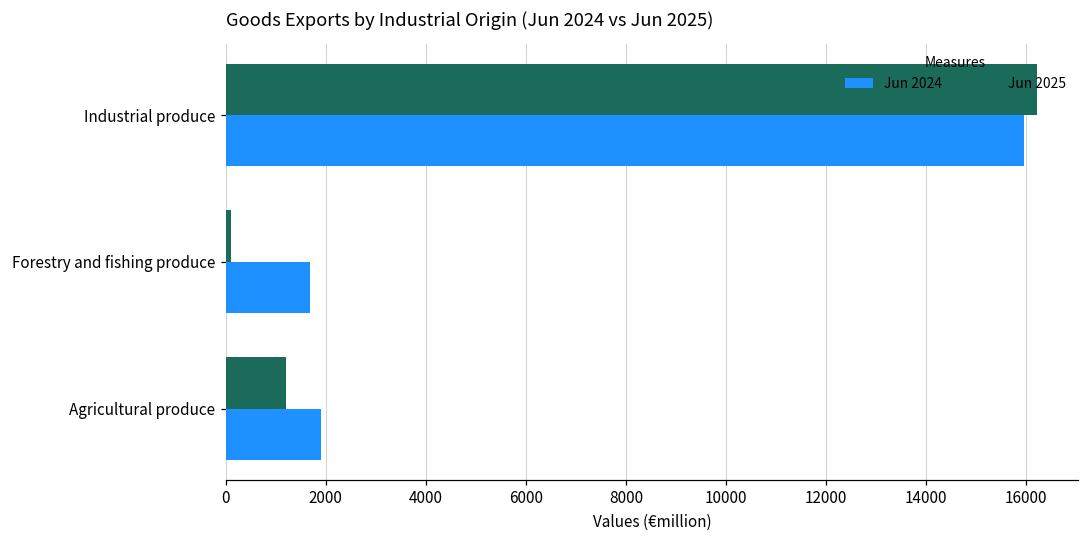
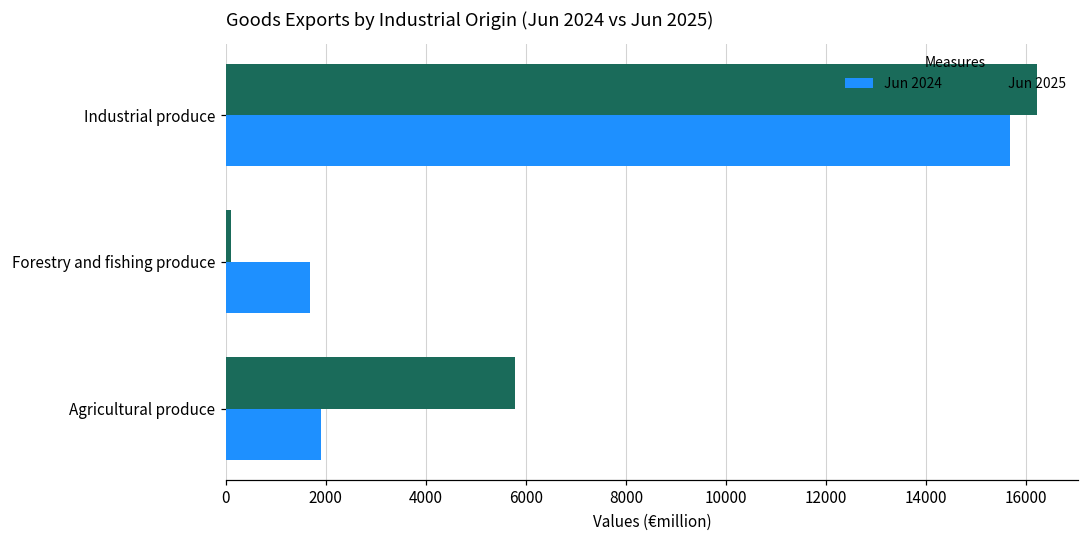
Jun 2024, Industrial produce: 16000 -> 15700
Jun 2025, Agricultural produce: 1200 -> 5800
